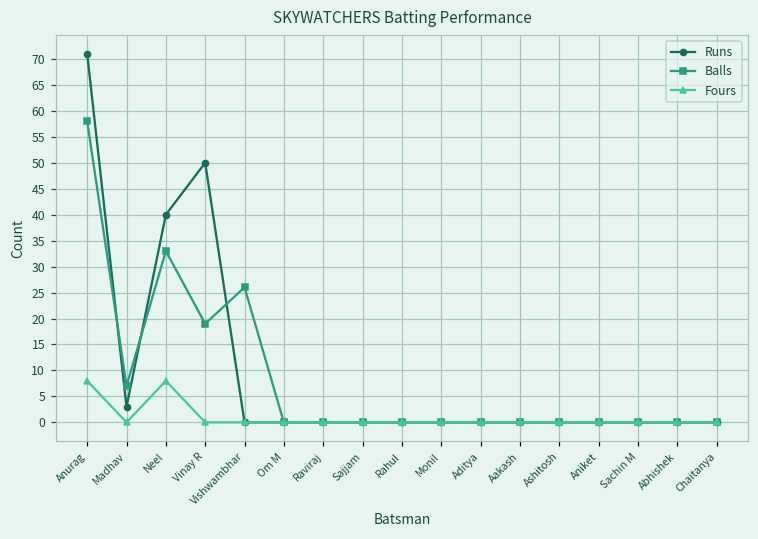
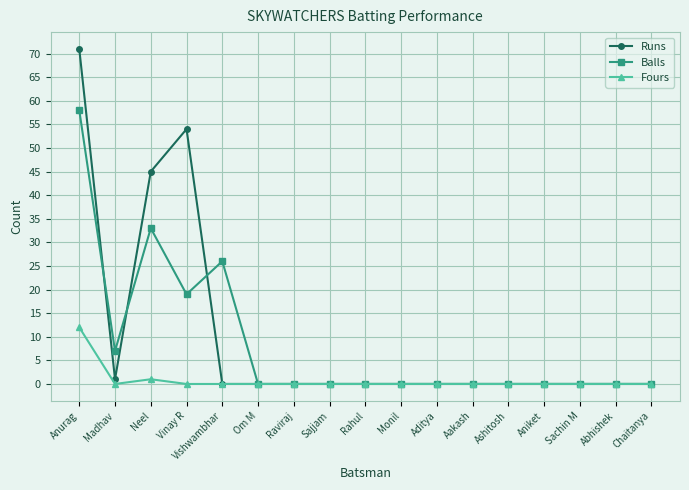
Fours, Anurag: 8 -> 12
Runs, Madhav: 3 -> 1
Runs, Neel: 40 -> 45
Fours, Neel: 8 -> 1
Runs, Vinay R: 50 -> 54
